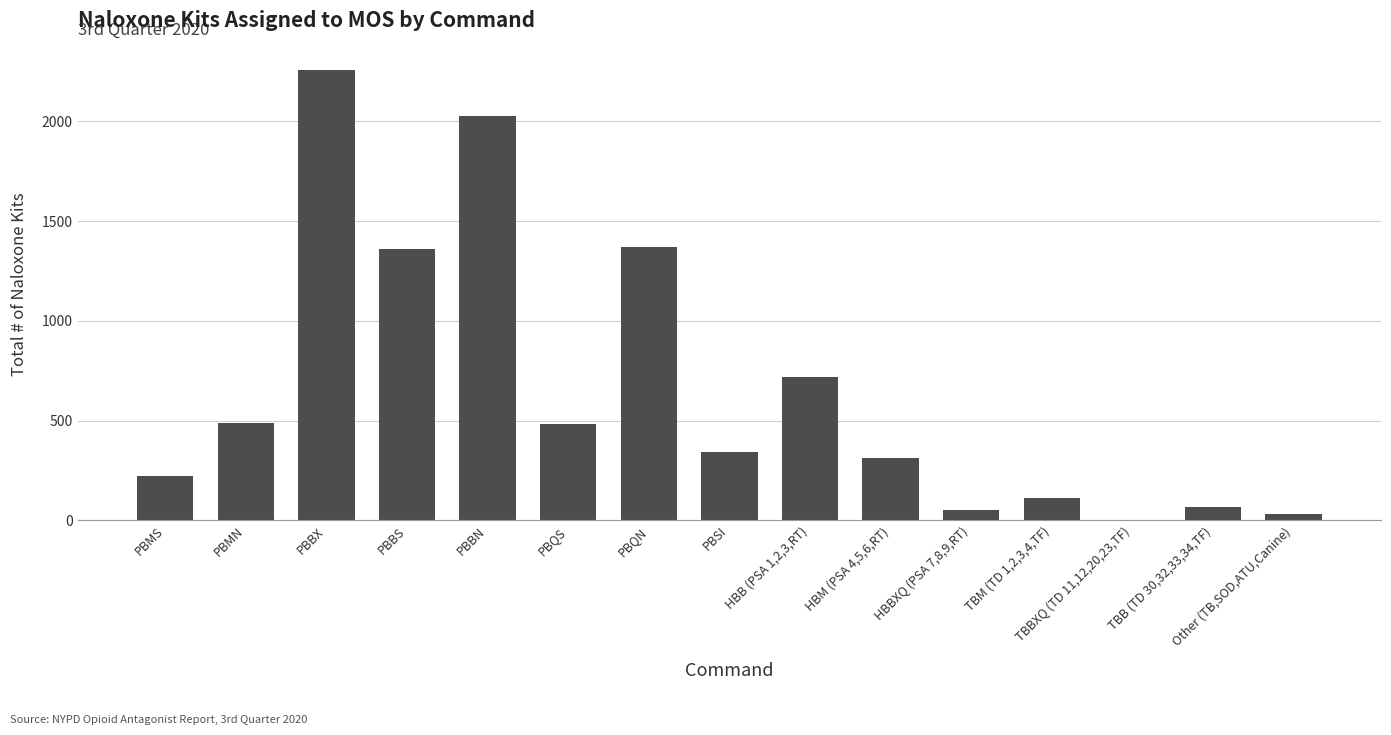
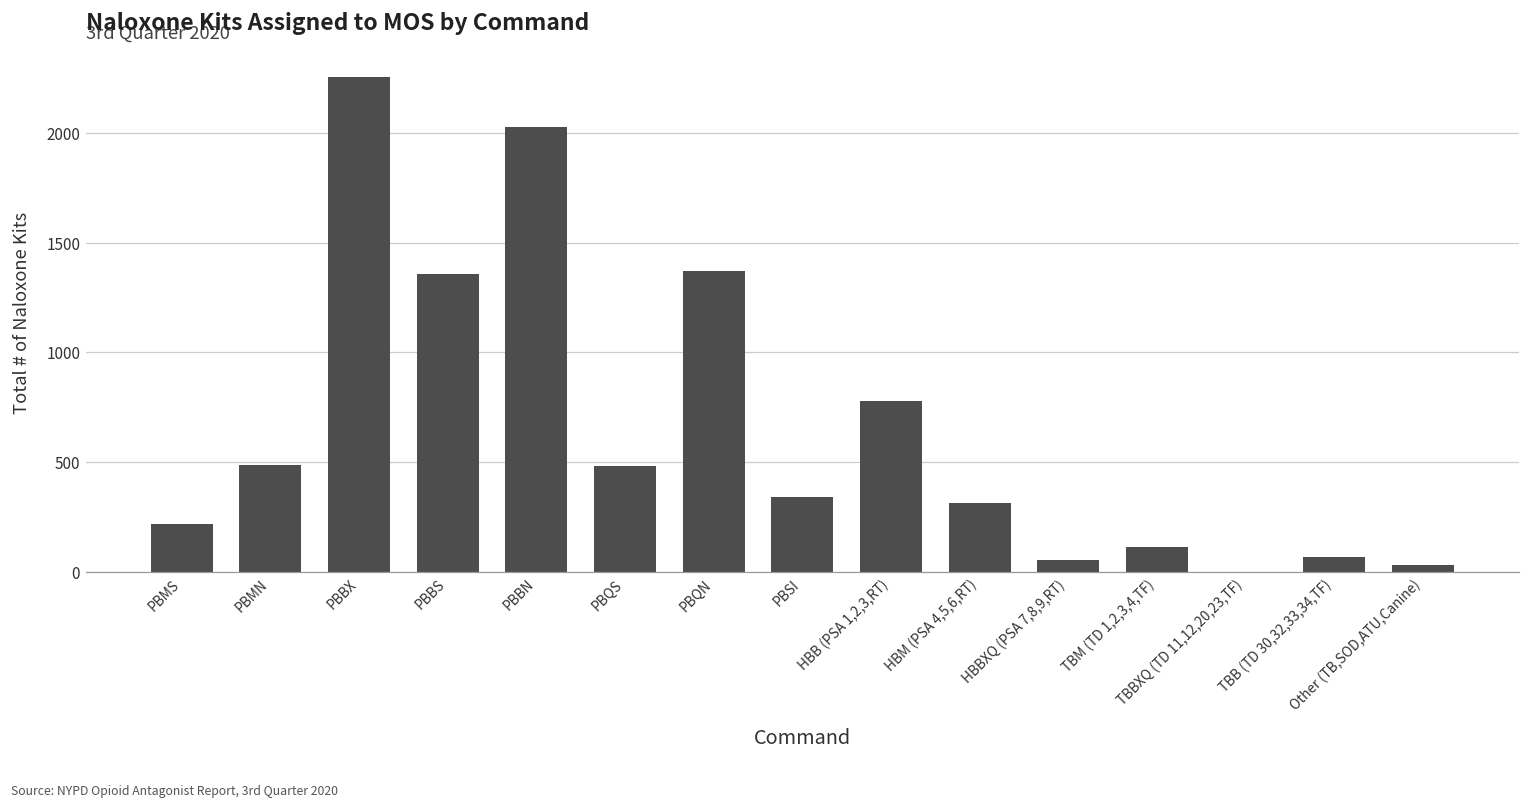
HBB (PSA 1,2,3,RT): 720 -> 780
